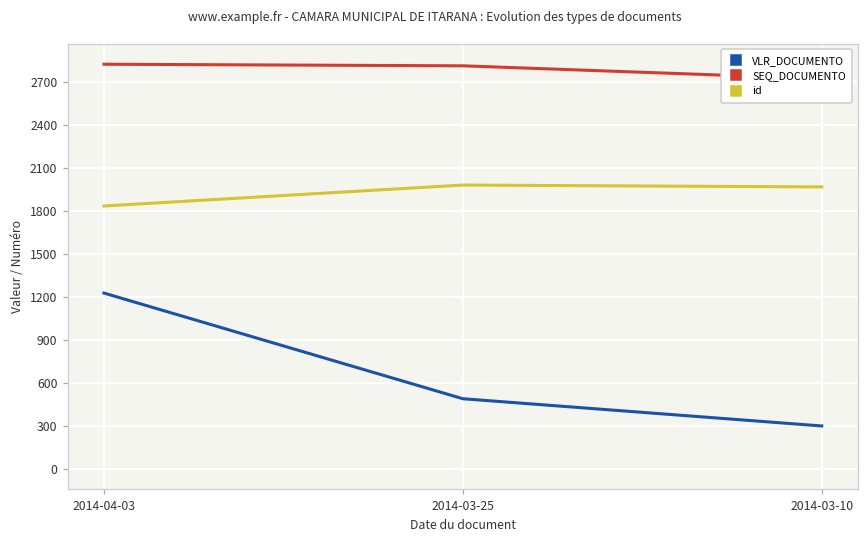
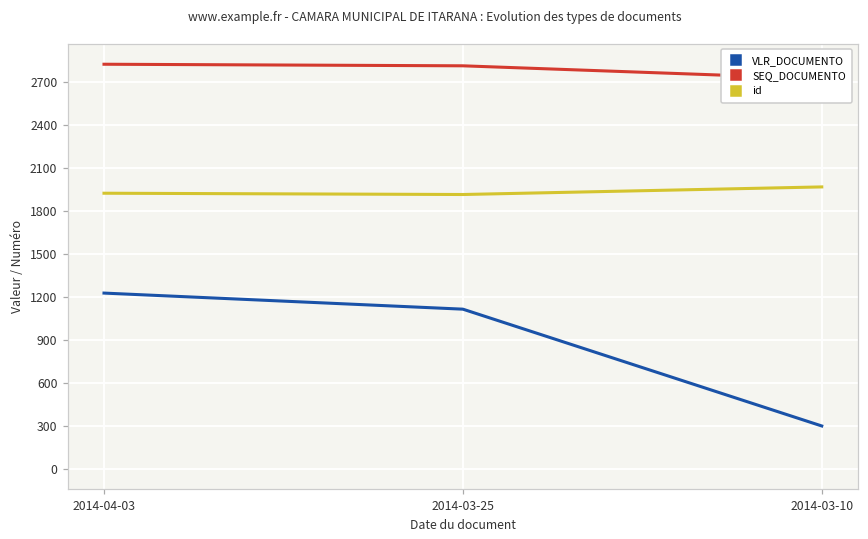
id, 2014-04-03: 1840 -> 1920
VLR_DOCUMENTO, 2014-03-25: 490 -> 1120
id, 2014-03-25: 1980 -> 1920
